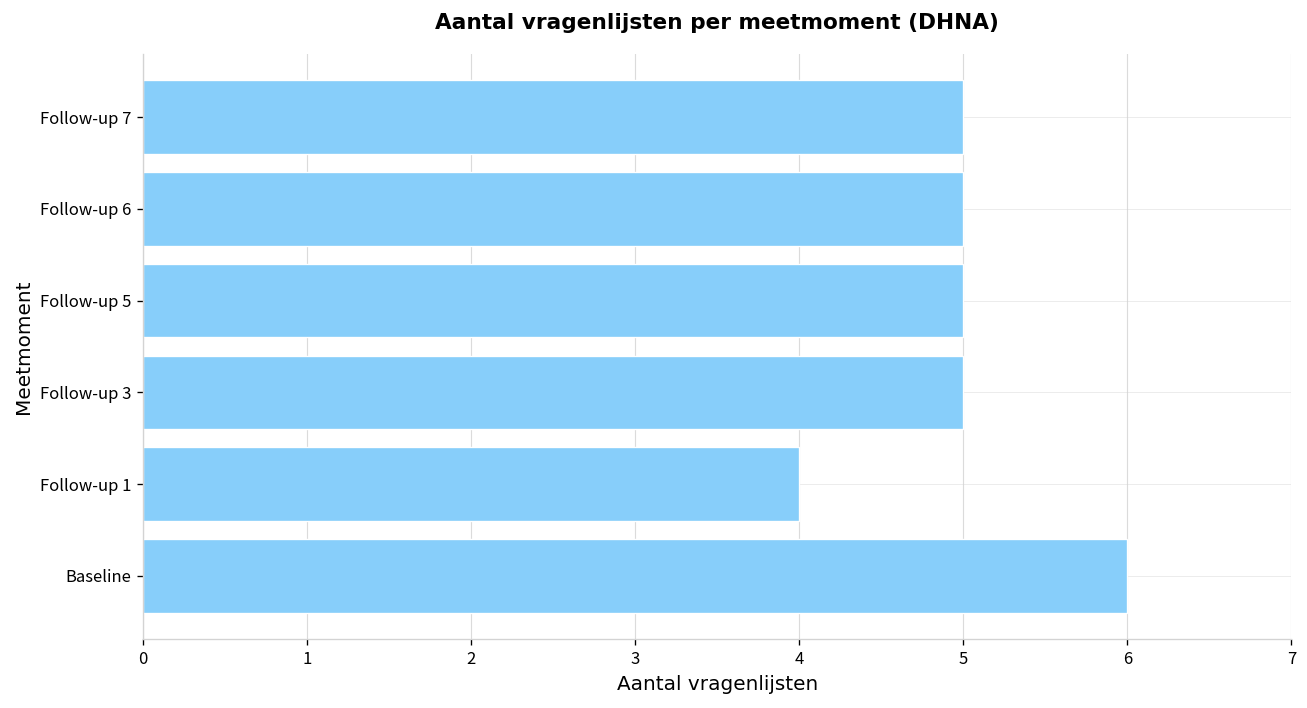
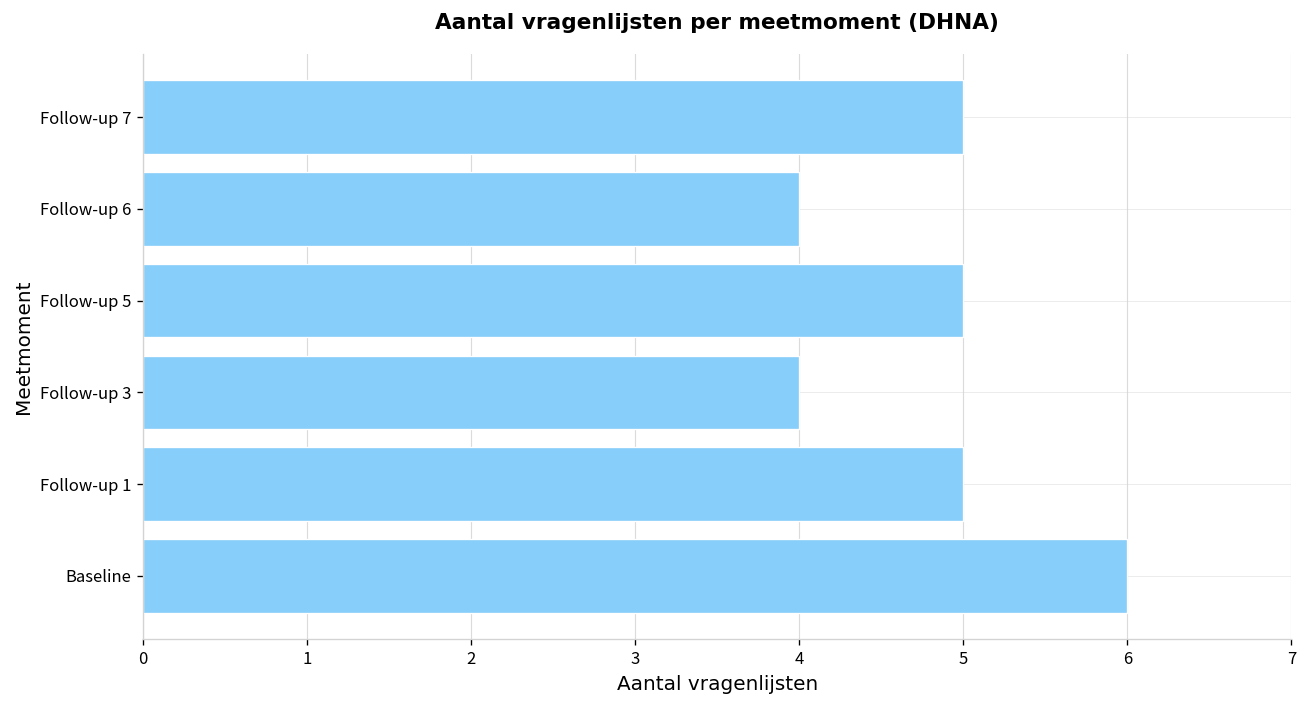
Follow-up 6: 5 -> 4
Follow-up 3: 5 -> 4
Follow-up 1: 4 -> 5
